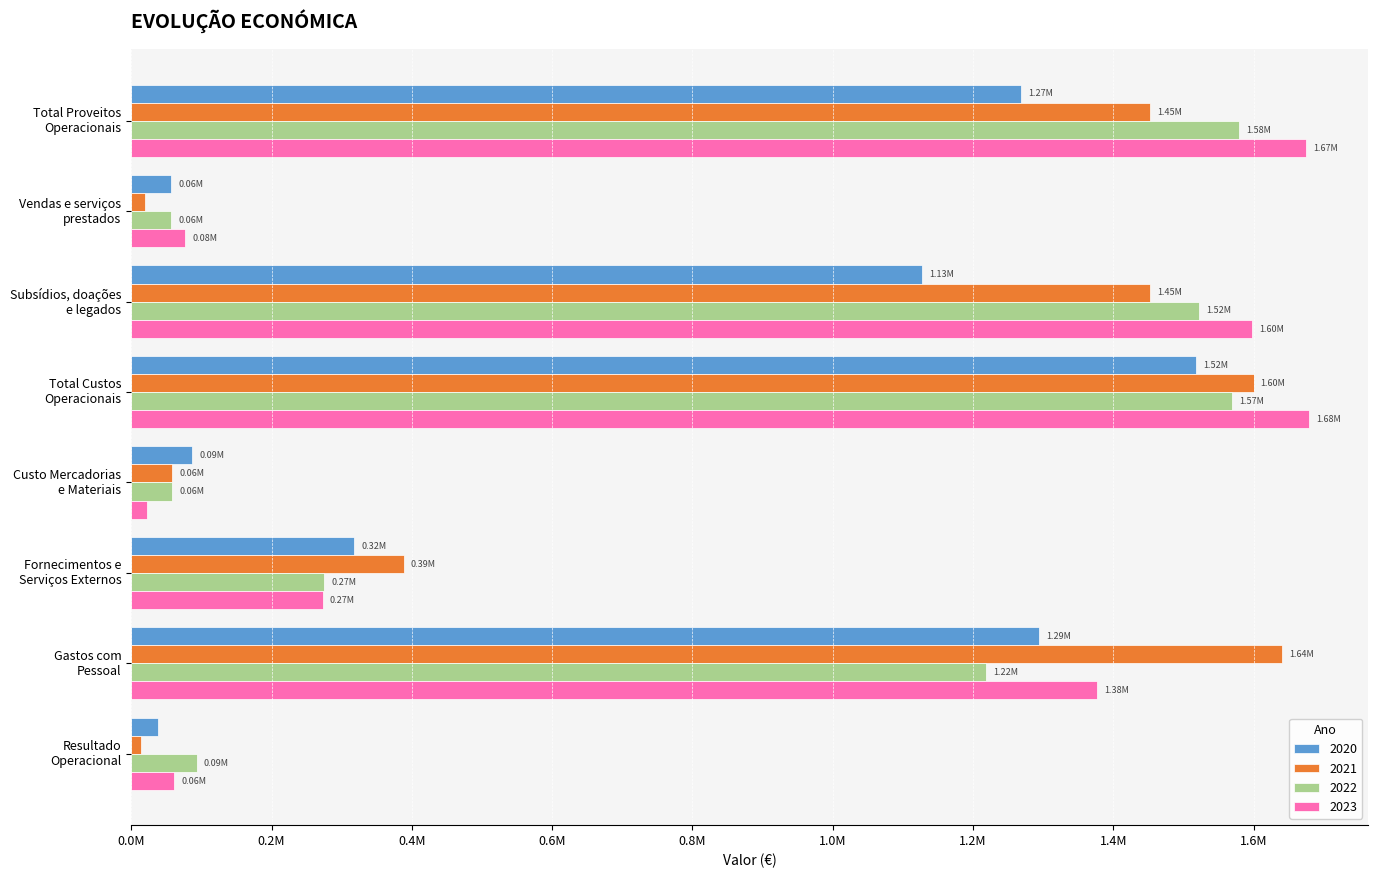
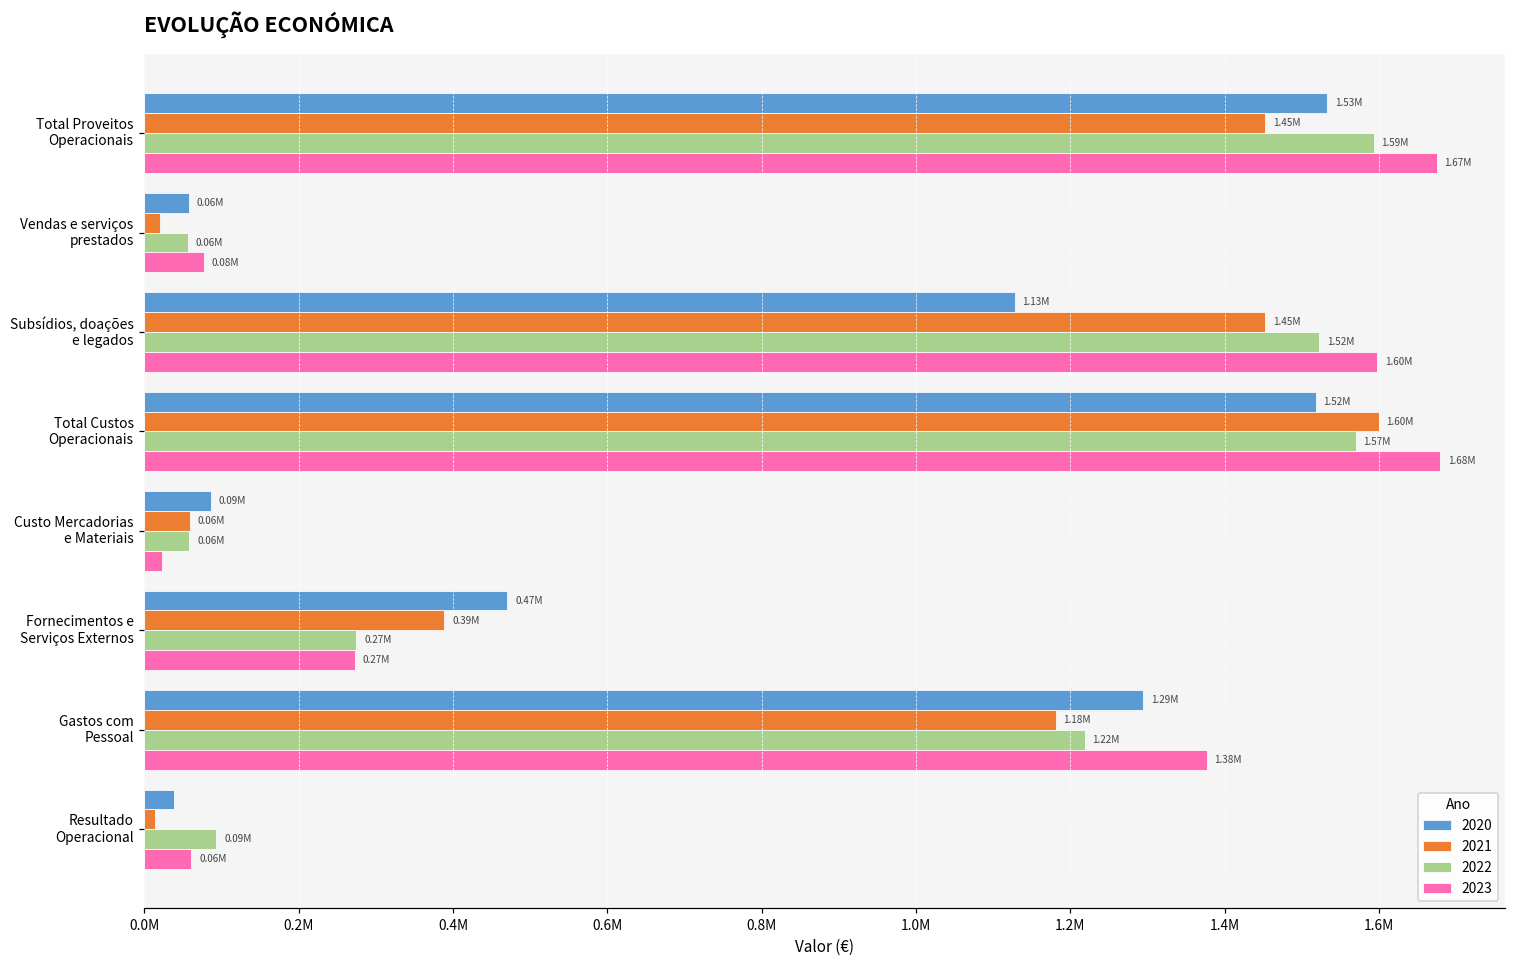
2020, Total Proveitos Operacionais: 1.27M -> 1.53M
2022, Total Proveitos Operacionais: 1.58M -> 1.59M
2020, Fornecimentos e Serviços Externos: 0.32M -> 0.47M
2021, Gastos com Pessoal: 1.64M -> 1.18M
